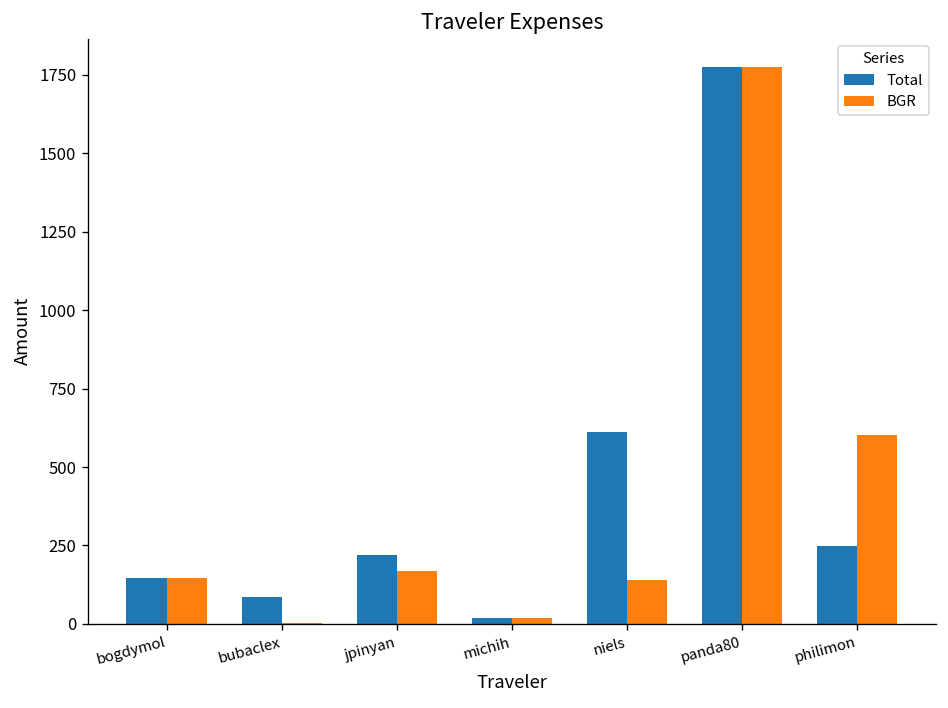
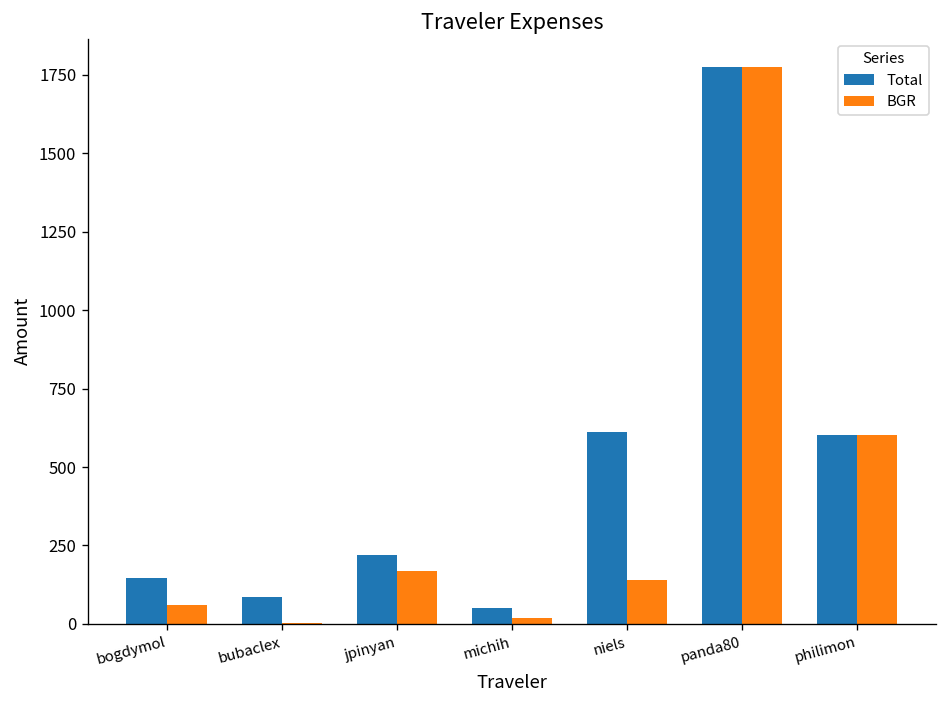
BGR, bogdymol: 150 -> 60
Total, michih: 20 -> 50
Total, philimon: 250 -> 600
